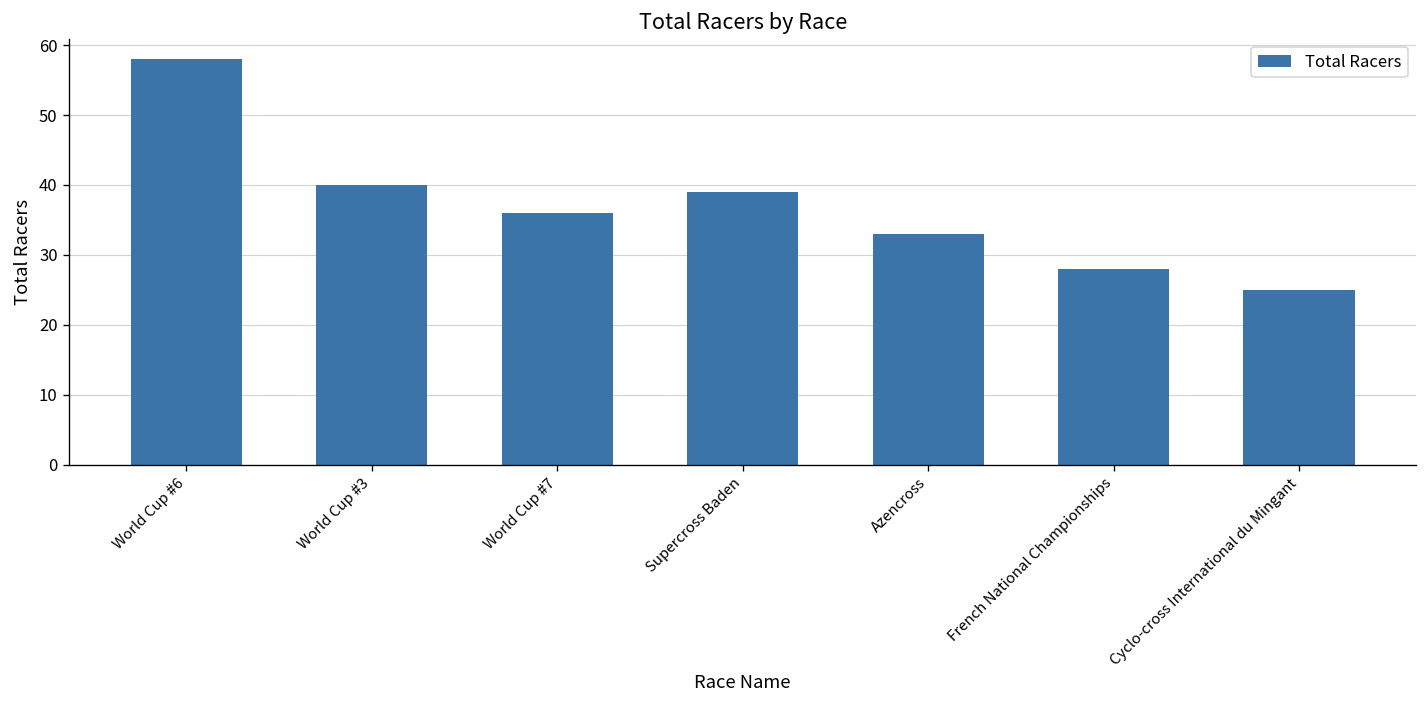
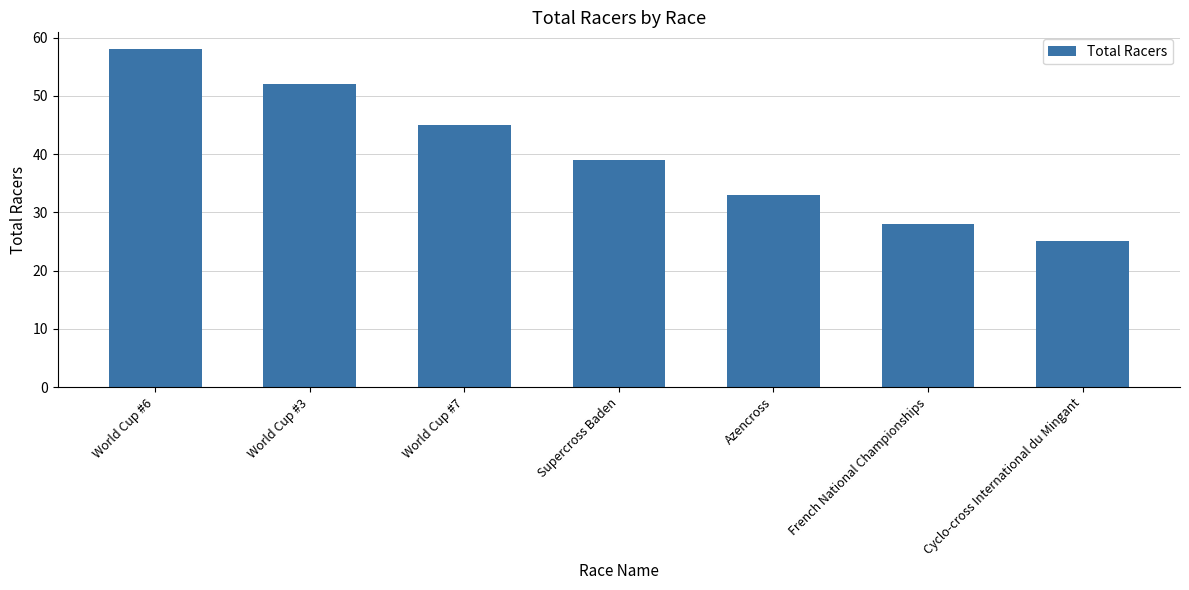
World Cup #3: 40 -> 52
World Cup #7: 36 -> 45
